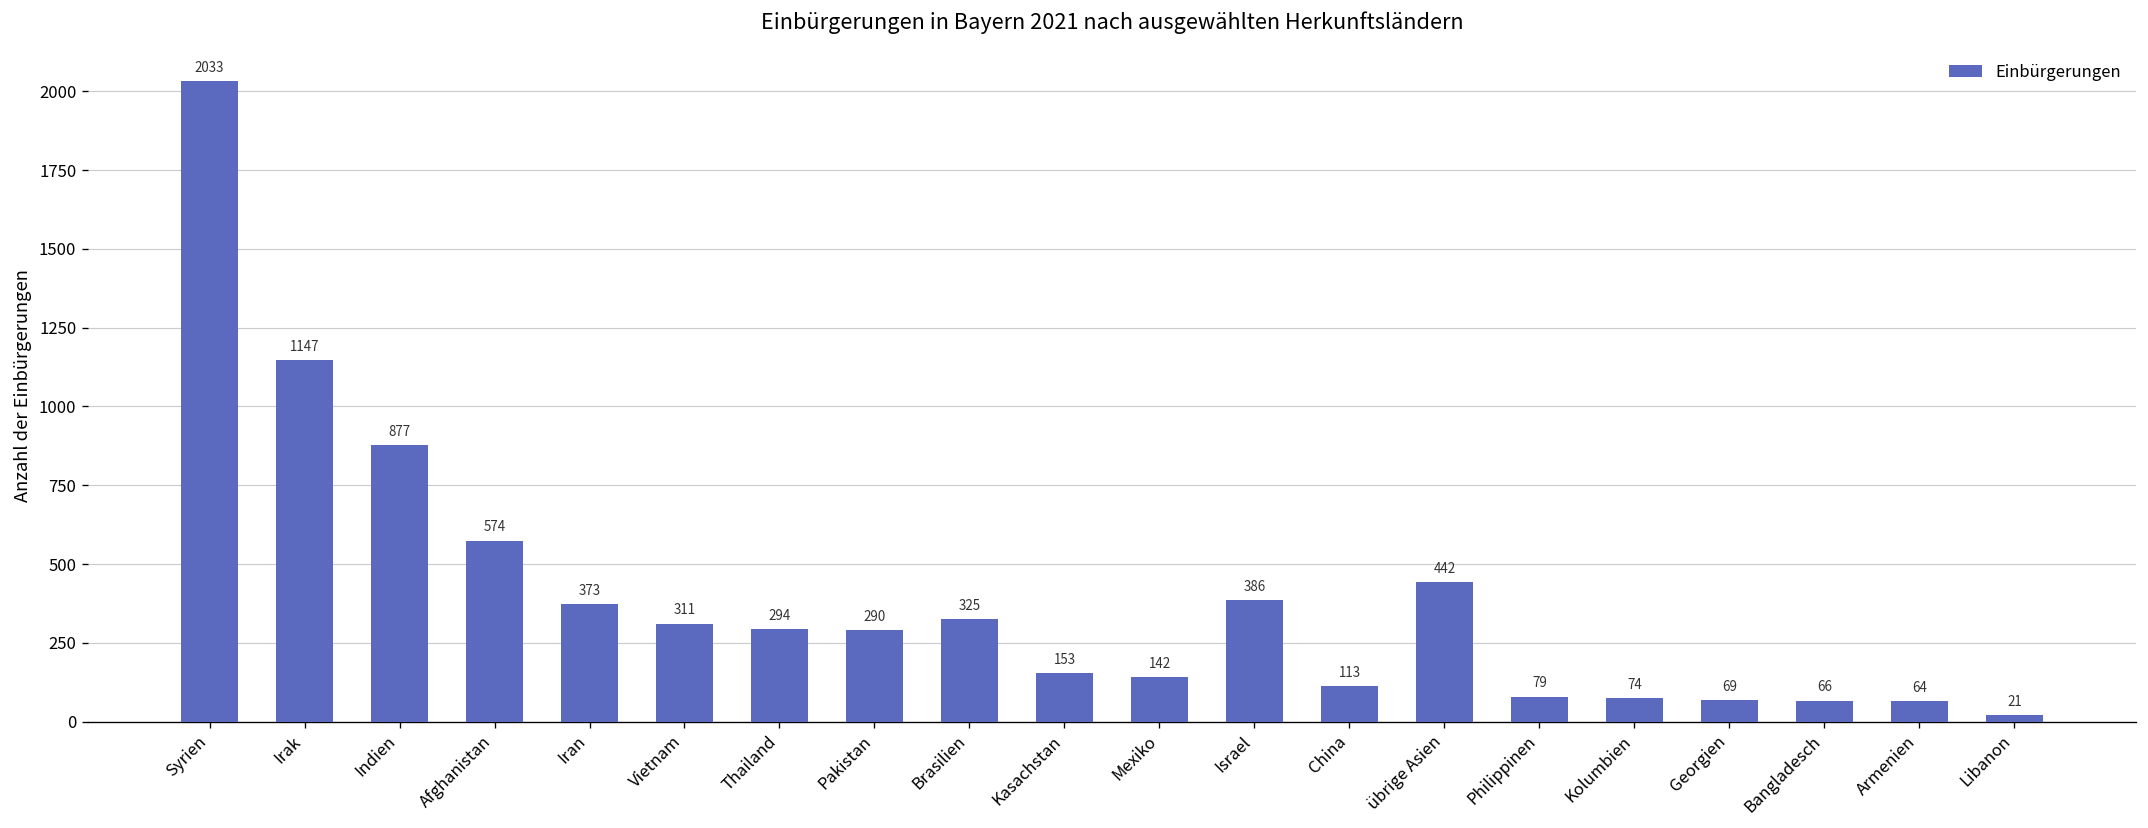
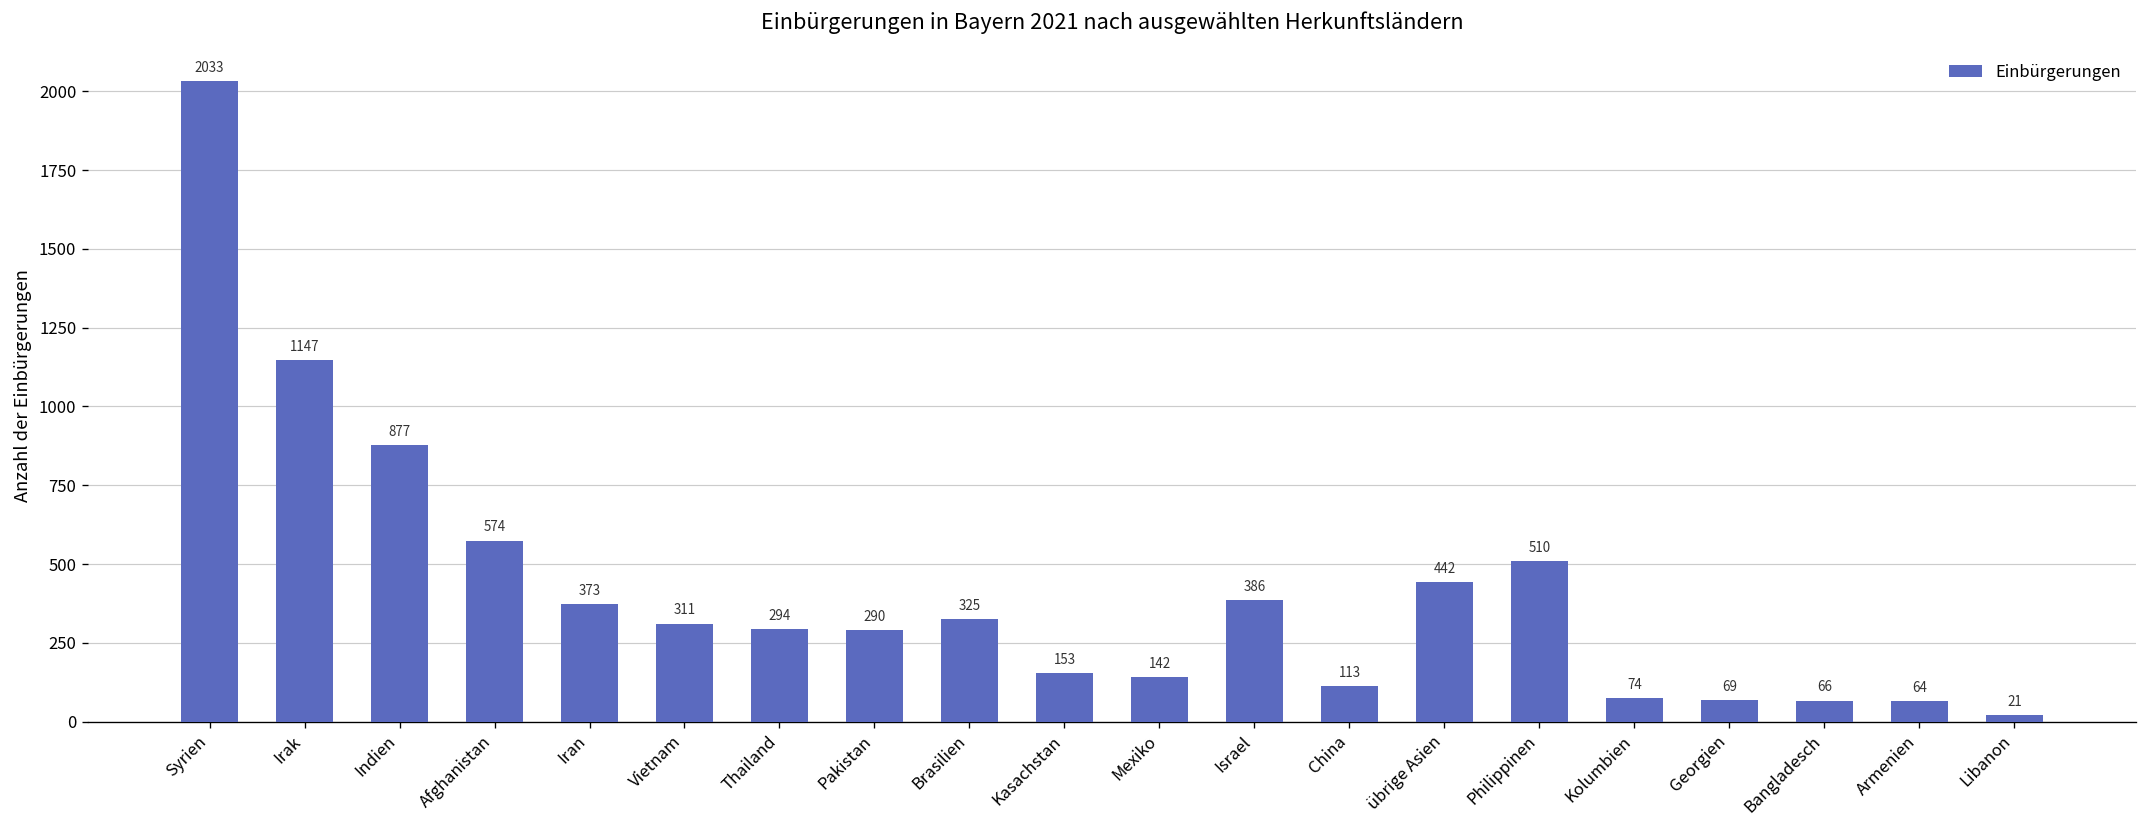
Philippinen: 79 -> 510
